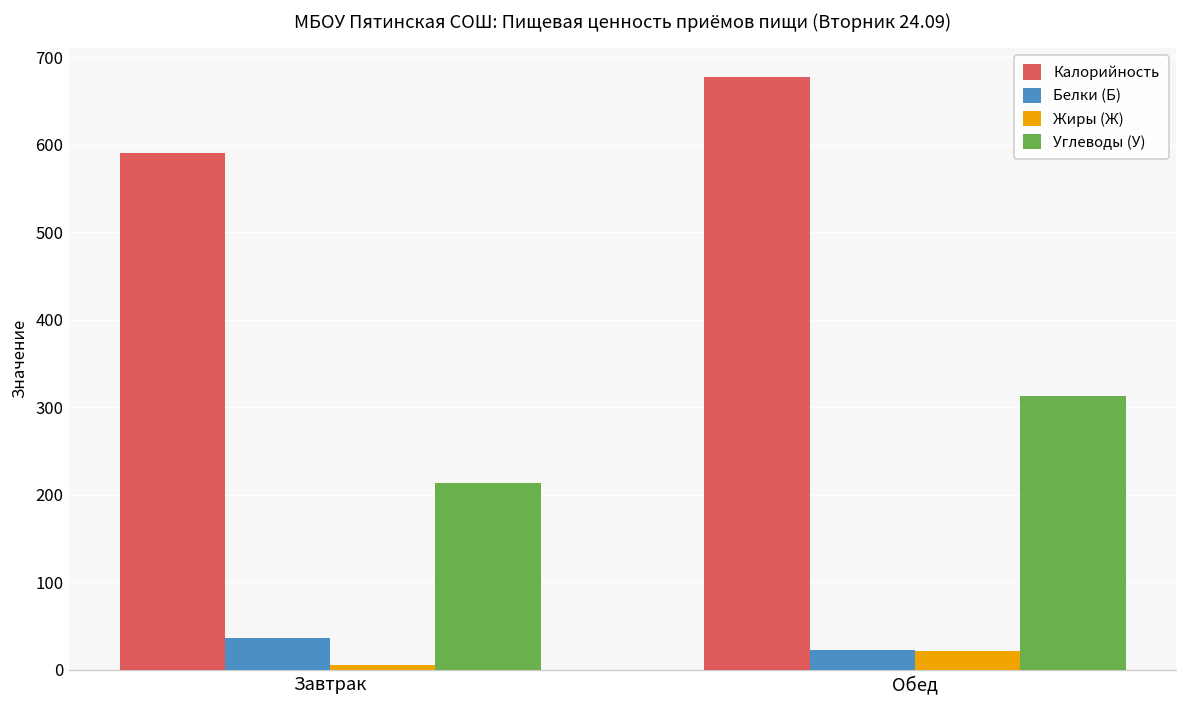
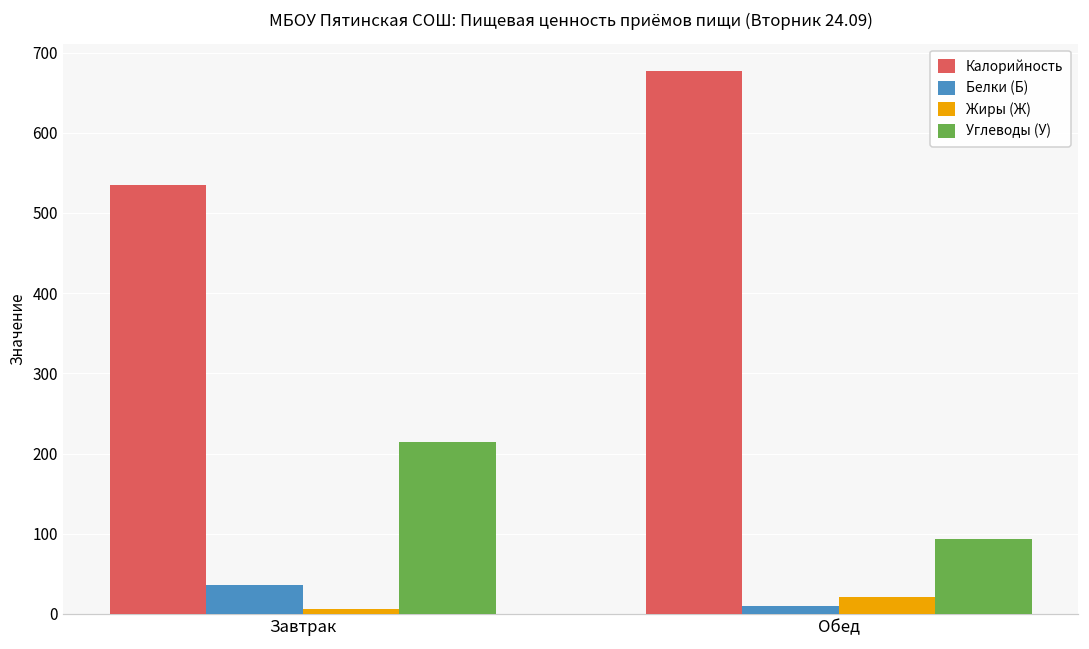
Калорийность, Завтрак: 590 -> 540
Белки (Б), Обед: 20 -> 10
Углеводы (У), Обед: 310 -> 90
